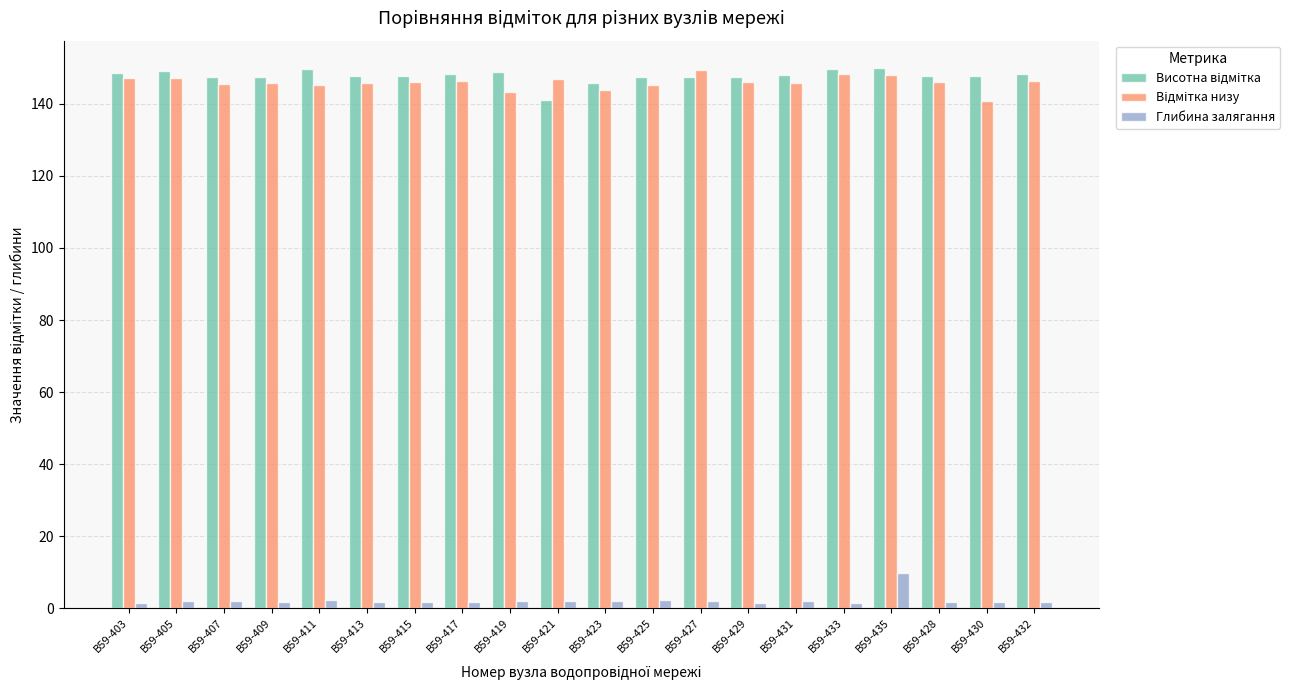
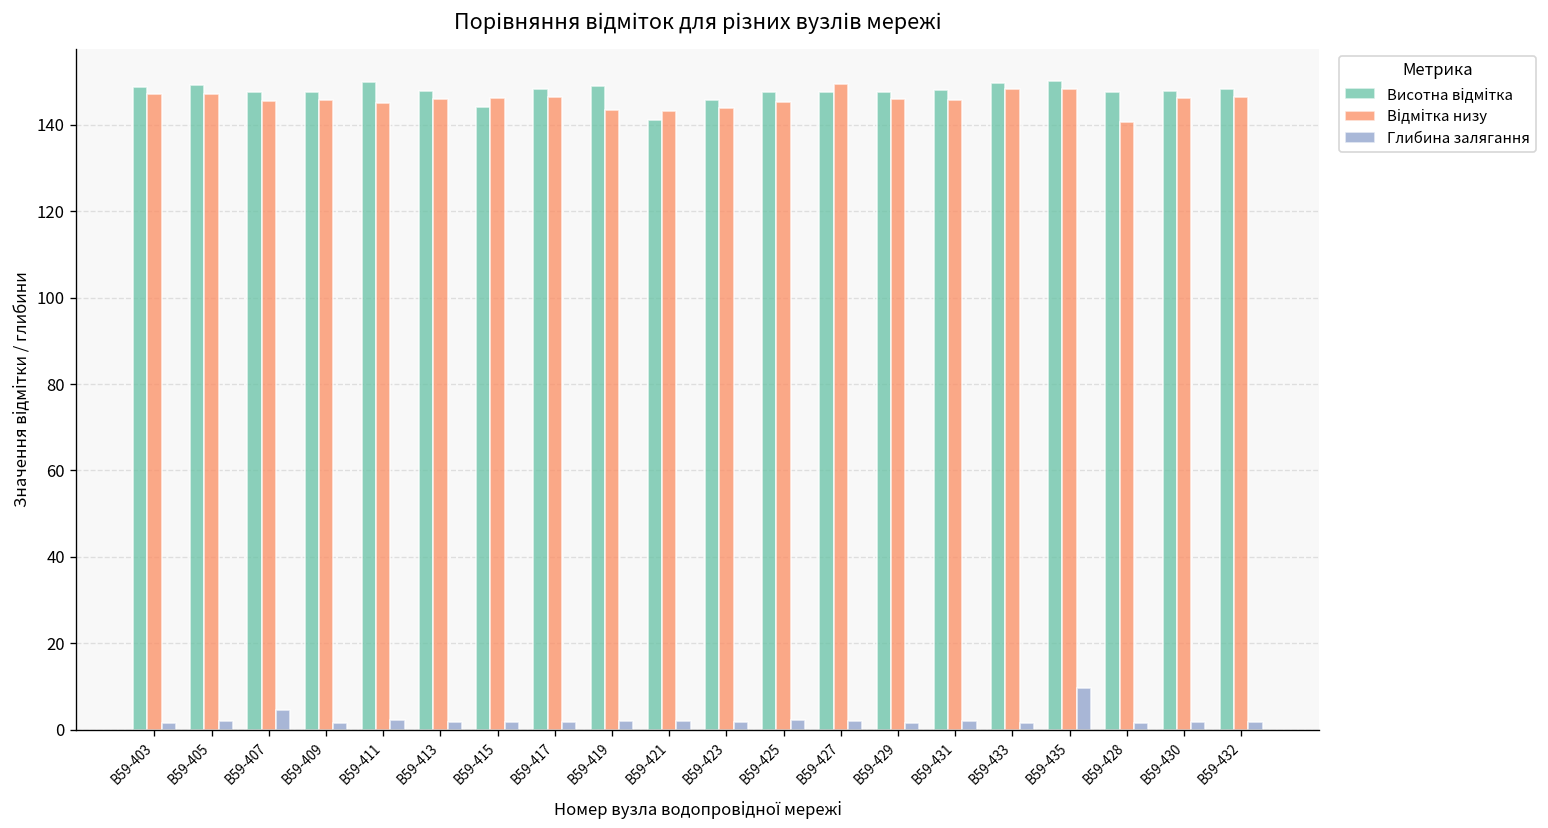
Глибина залягання, В59-407: 2 -> 5
Висотна відмітка, В59-415: 148 -> 144
Відмітка низу, В59-421: 147 -> 143
Відмітка низу, В59-428: 146 -> 141
Відмітка низу, В59-430: 141 -> 146
